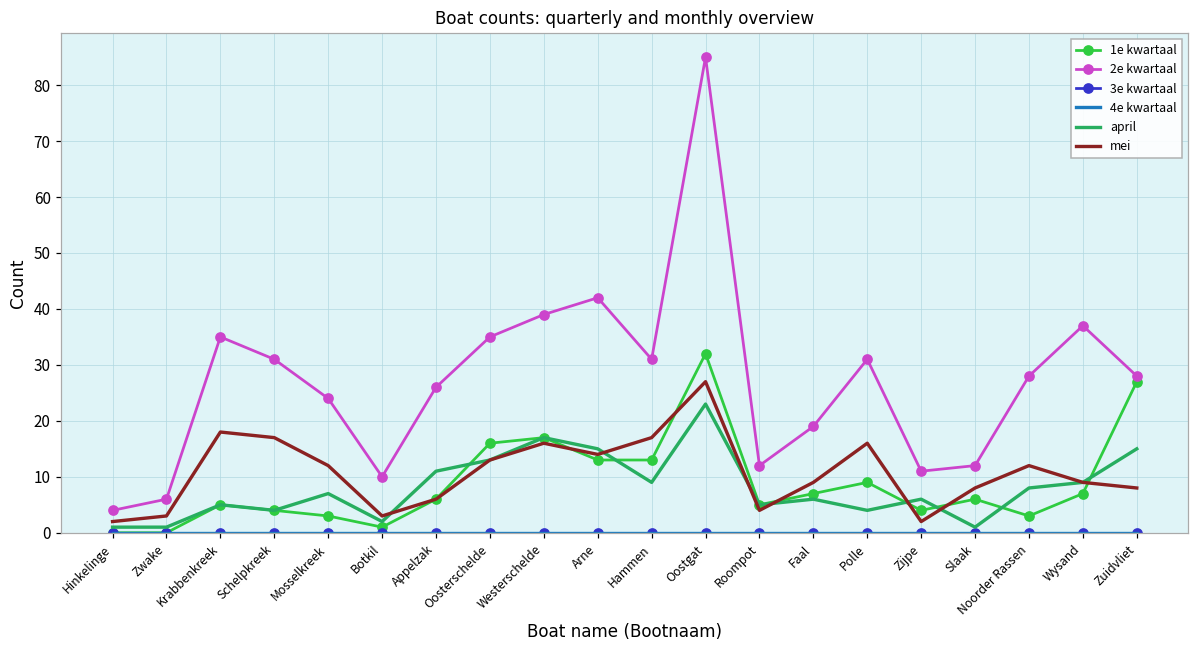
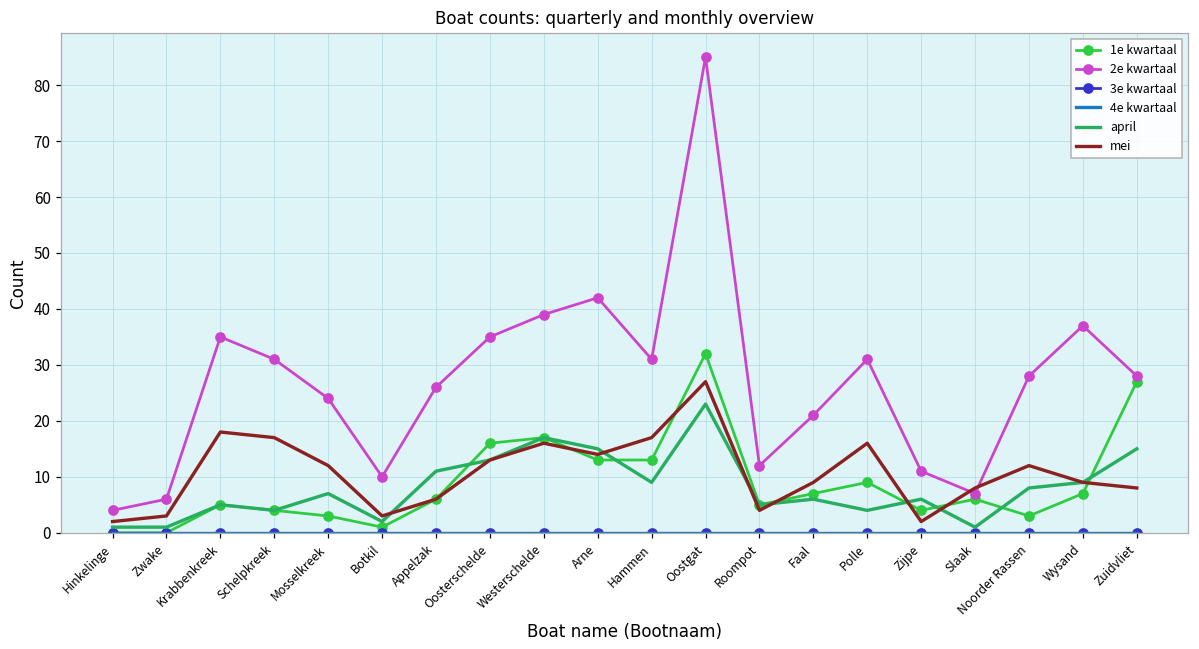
2e kwartaal, Faal: 19 -> 21
2e kwartaal, Slaak: 12 -> 7
